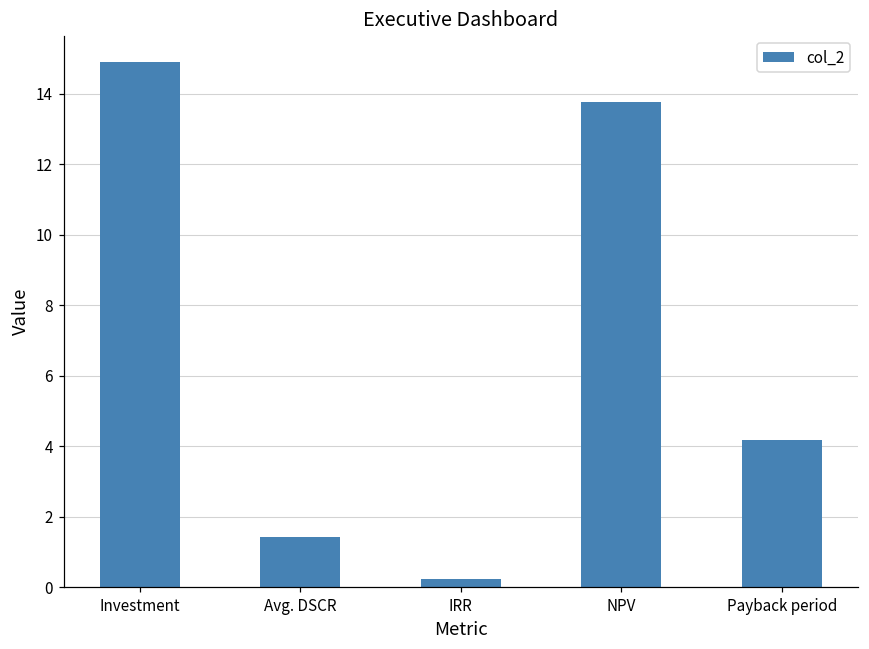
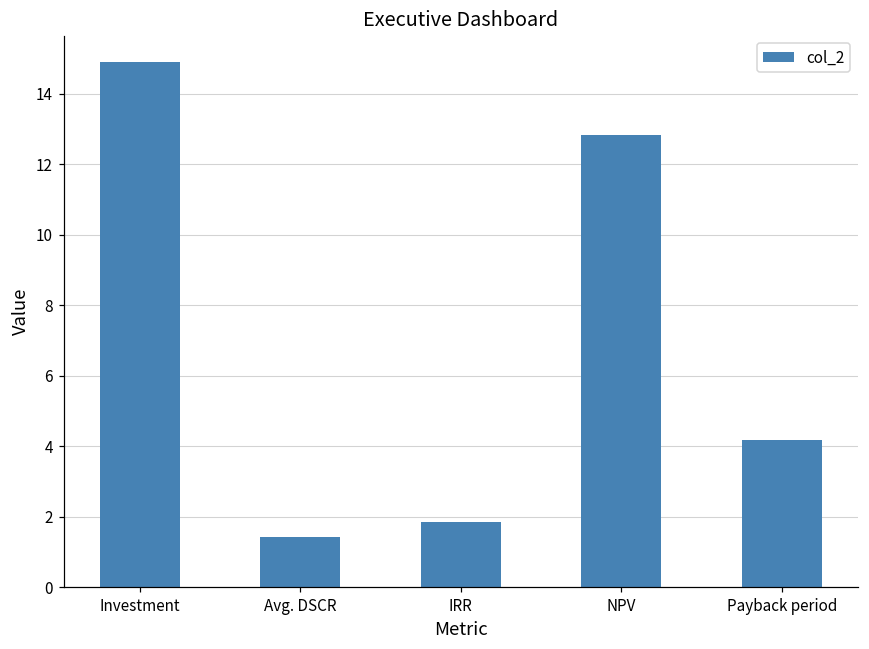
IRR: 0.2 -> 1.9
NPV: 13.8 -> 12.8
